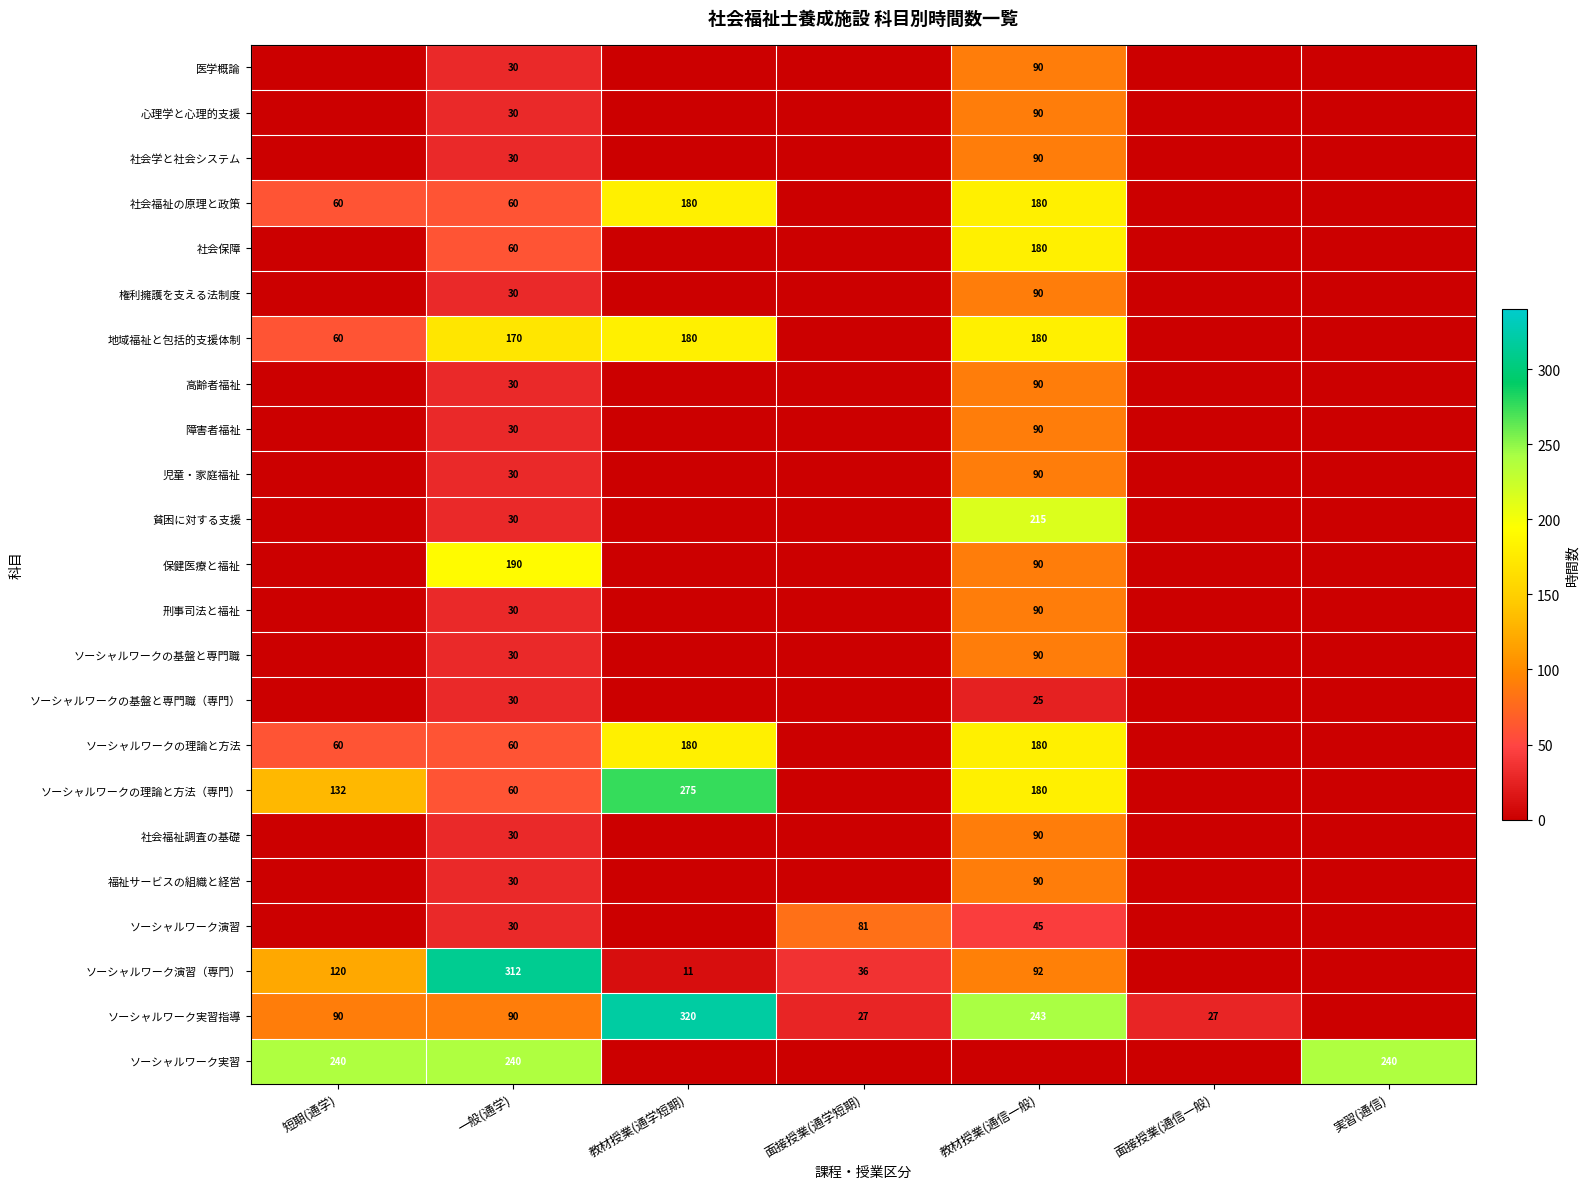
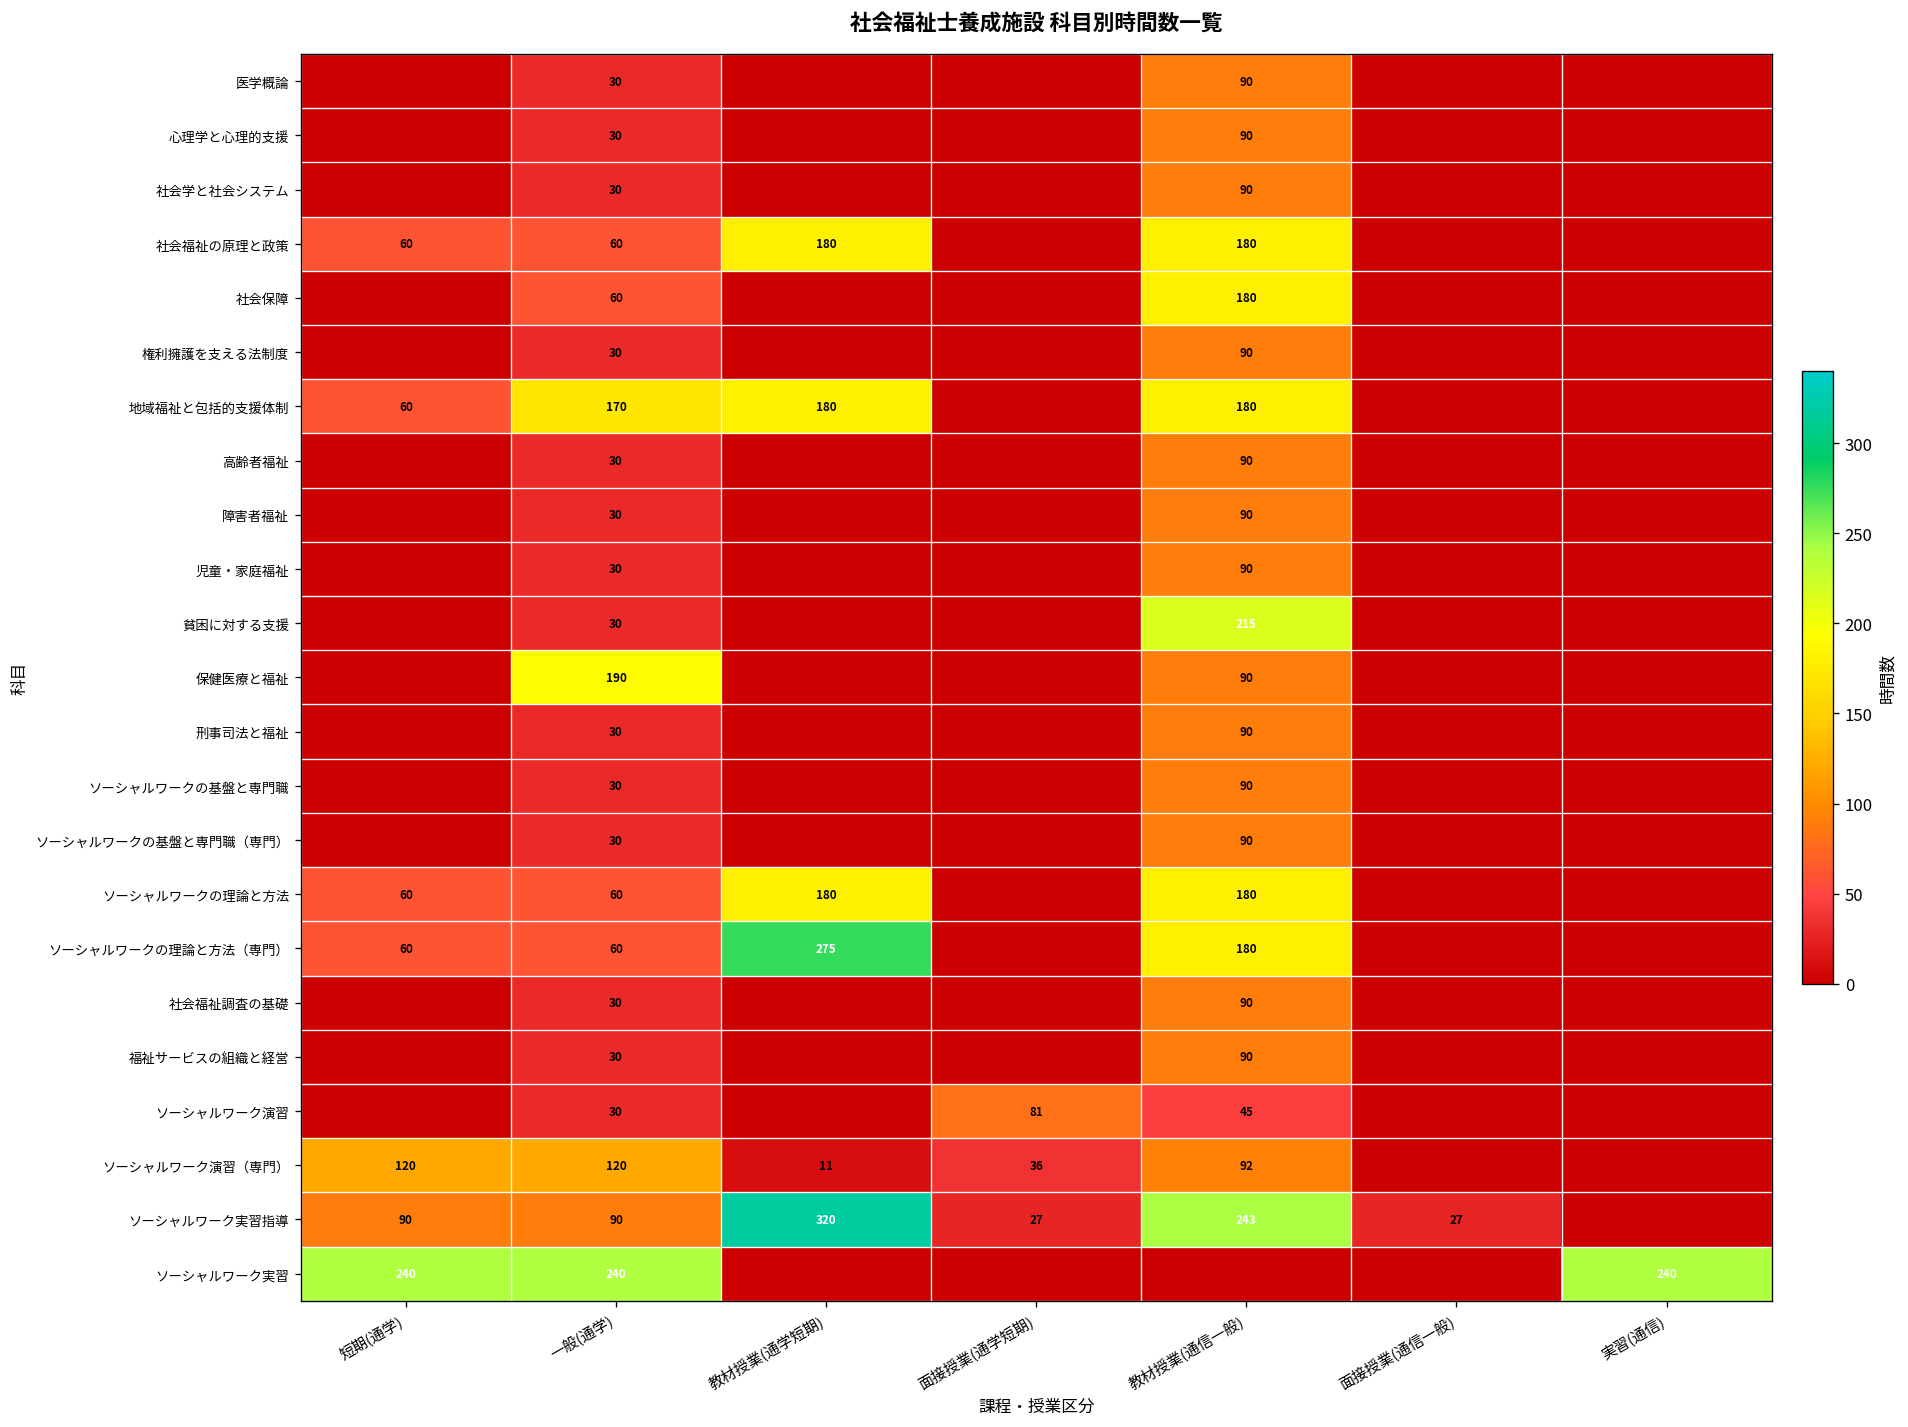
ソーシャルワークの基盤と専門職（専門）, 教材授業(通信一般): 25 -> 90
ソーシャルワークの理論と方法（専門）, 短期(通学): 132 -> 60
ソーシャルワーク演習（専門）, 一般(通学): 312 -> 120
